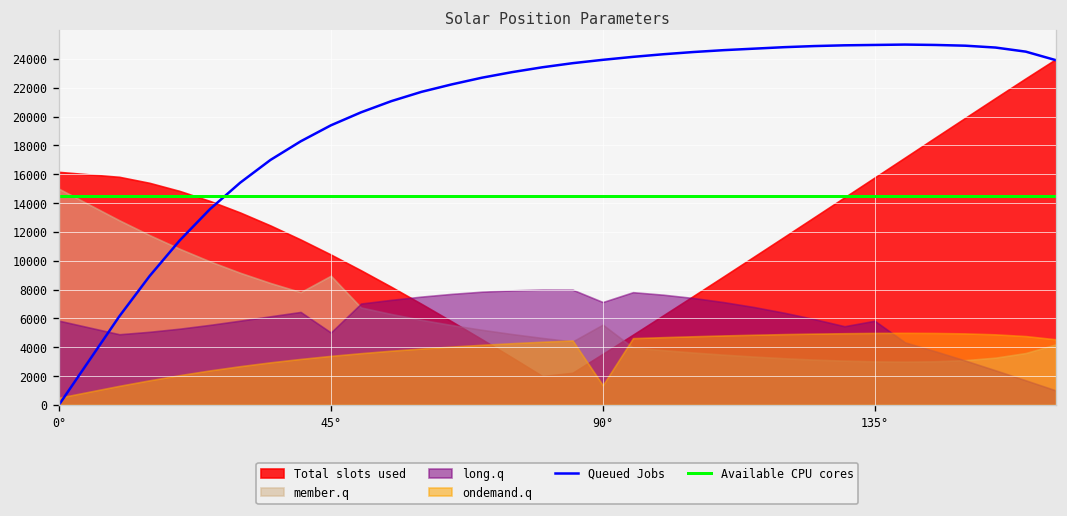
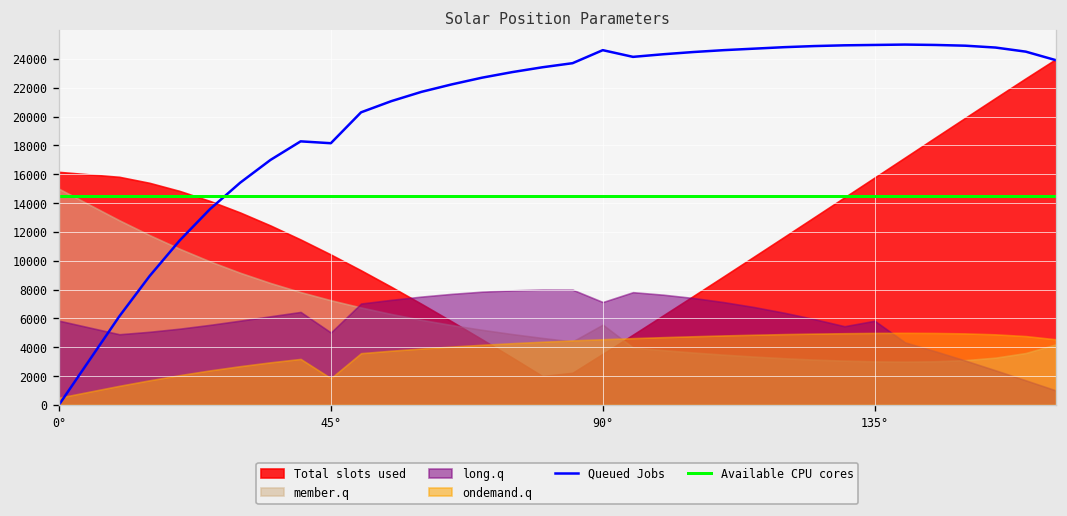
Queued Jobs, 45°: 19400 -> 18200
member.q, 45°: 9000 -> 7300
ondemand.q, 45°: 3400 -> 1900
Queued Jobs, 90°: 23900 -> 24600
ondemand.q, 90°: 1400 -> 4600
